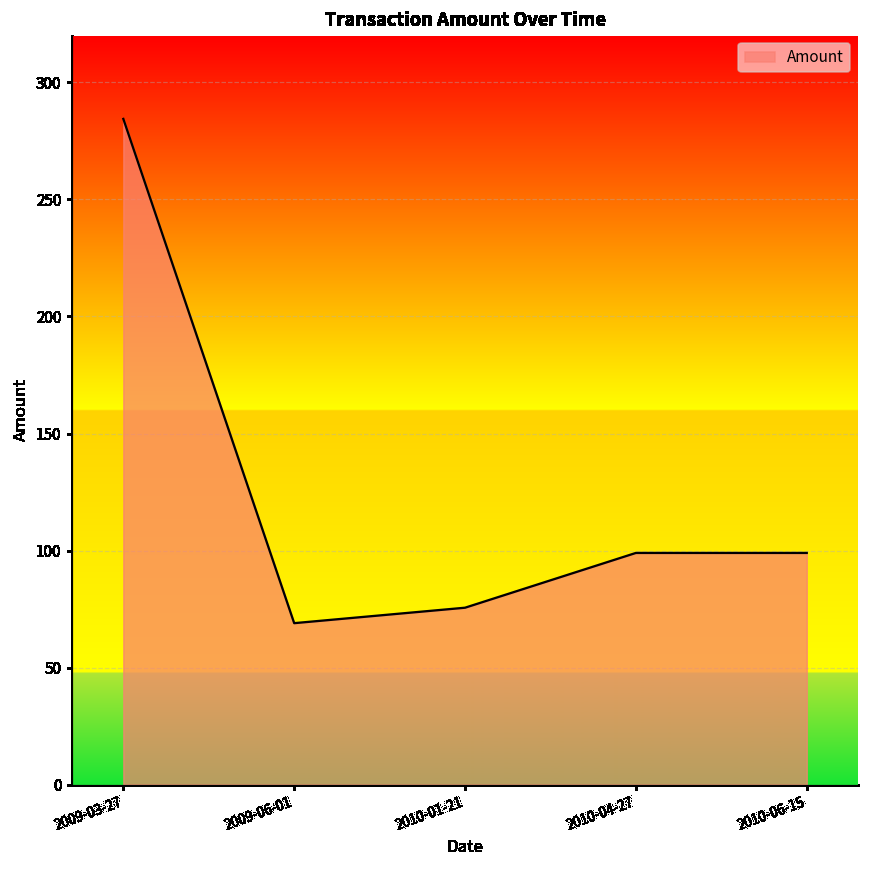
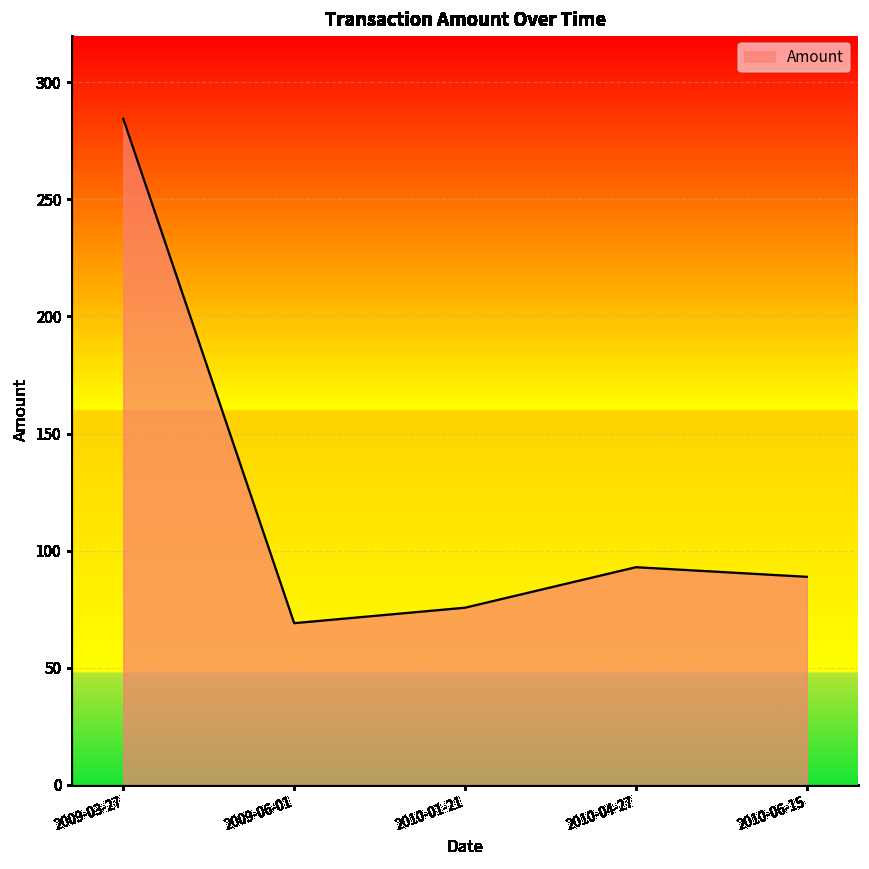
2010-04-27: 99 -> 93
2010-06-15: 99 -> 89
